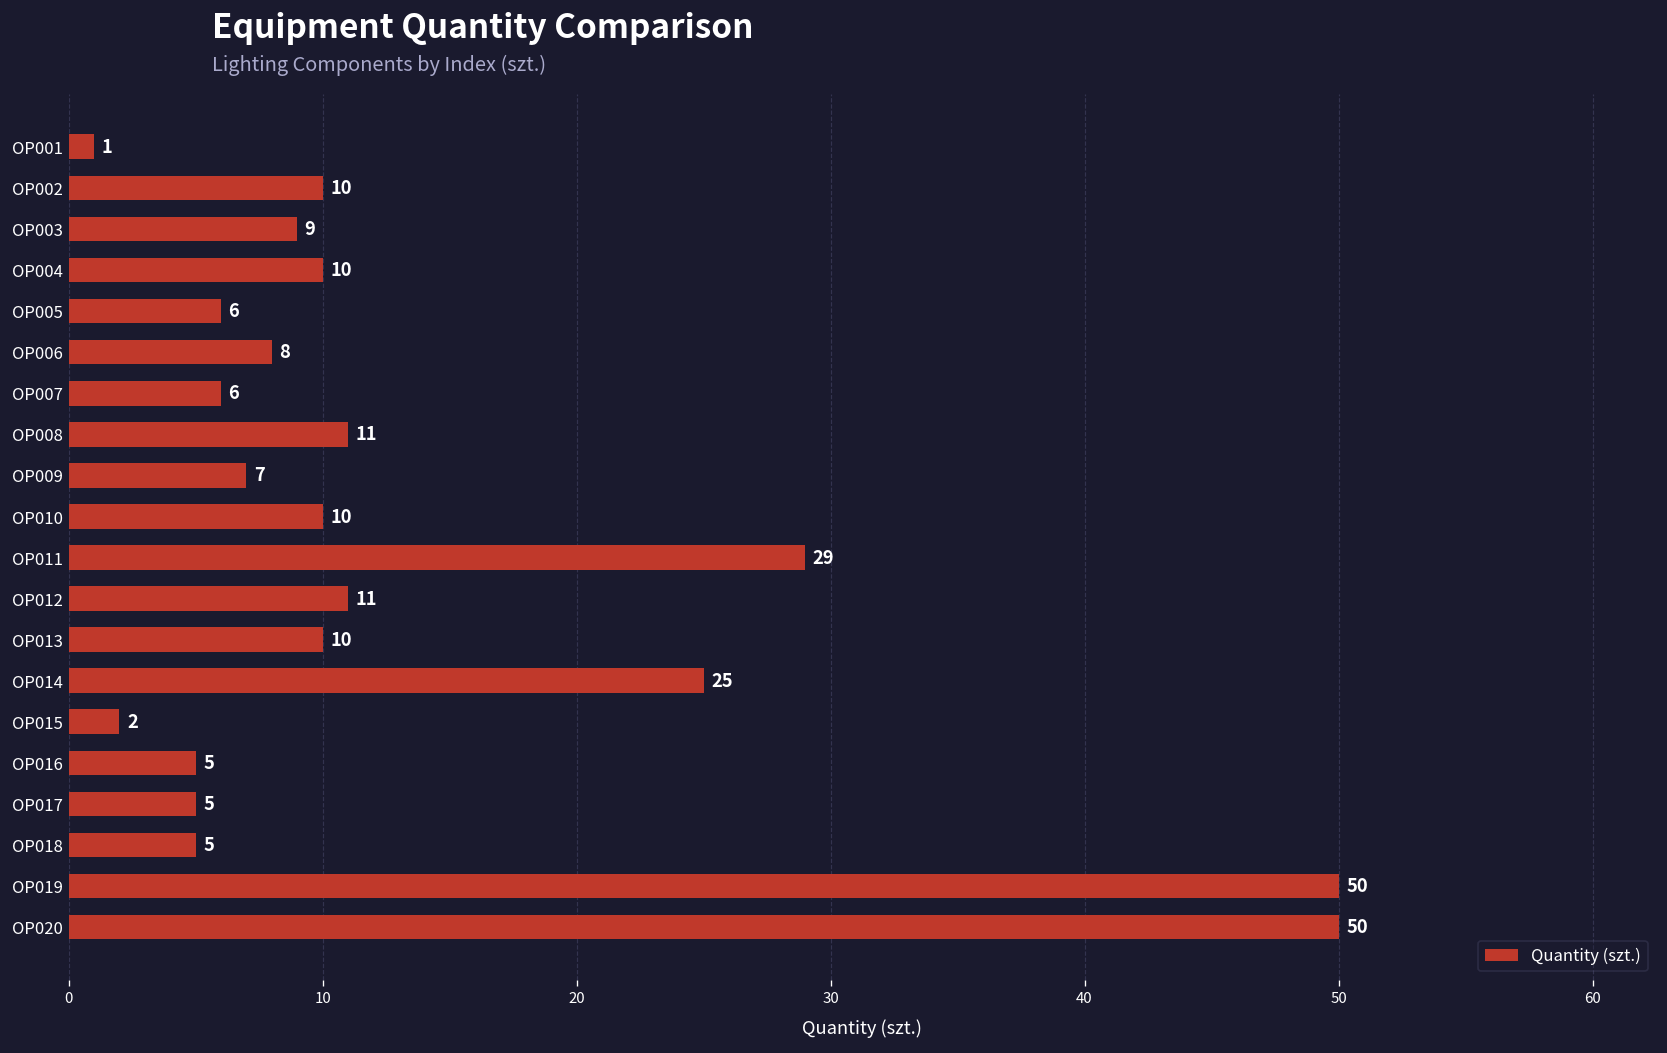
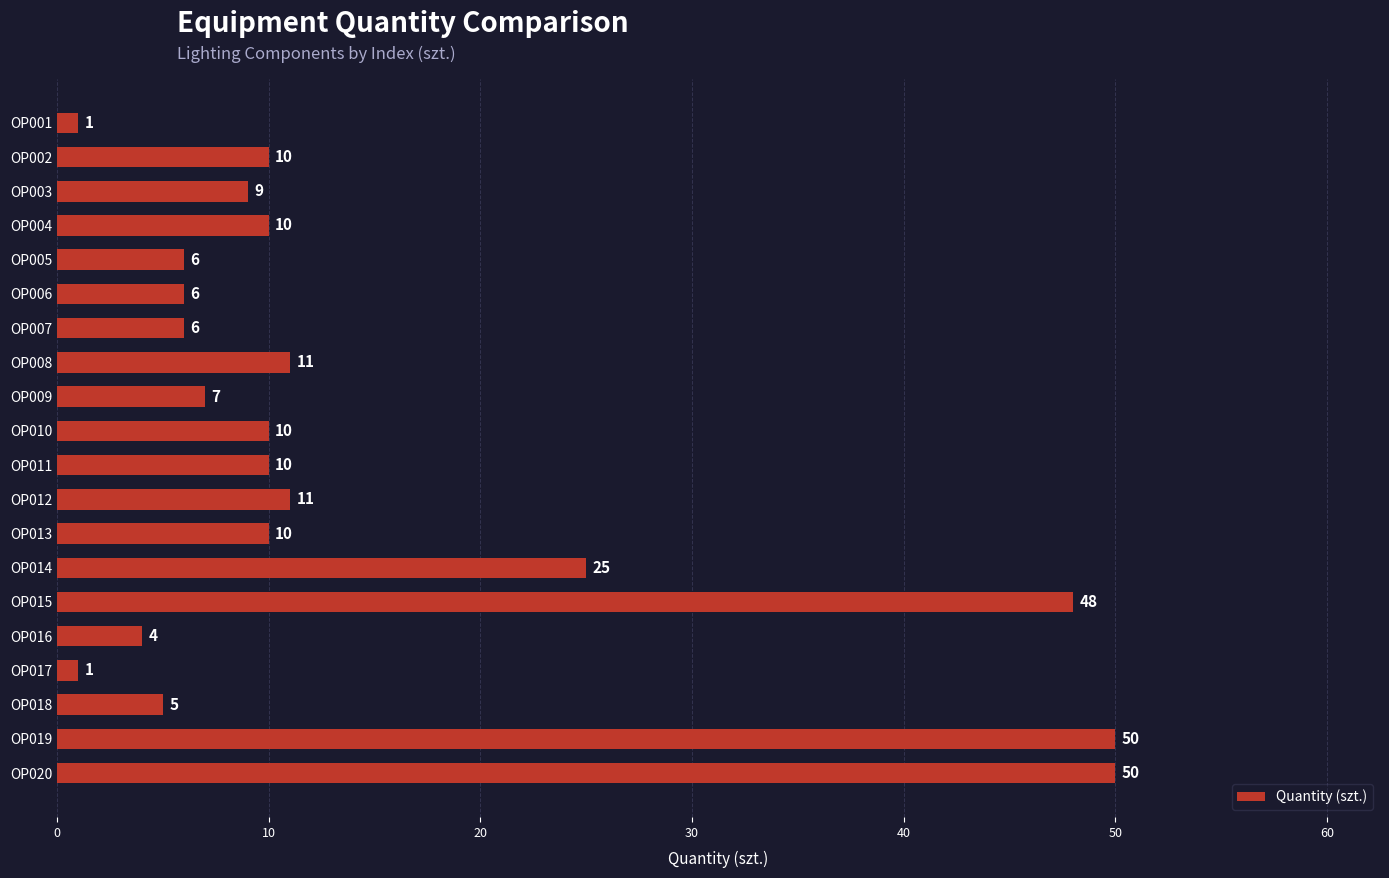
OP006: 8 -> 6
OP011: 29 -> 10
OP015: 2 -> 48
OP016: 5 -> 4
OP017: 5 -> 1
